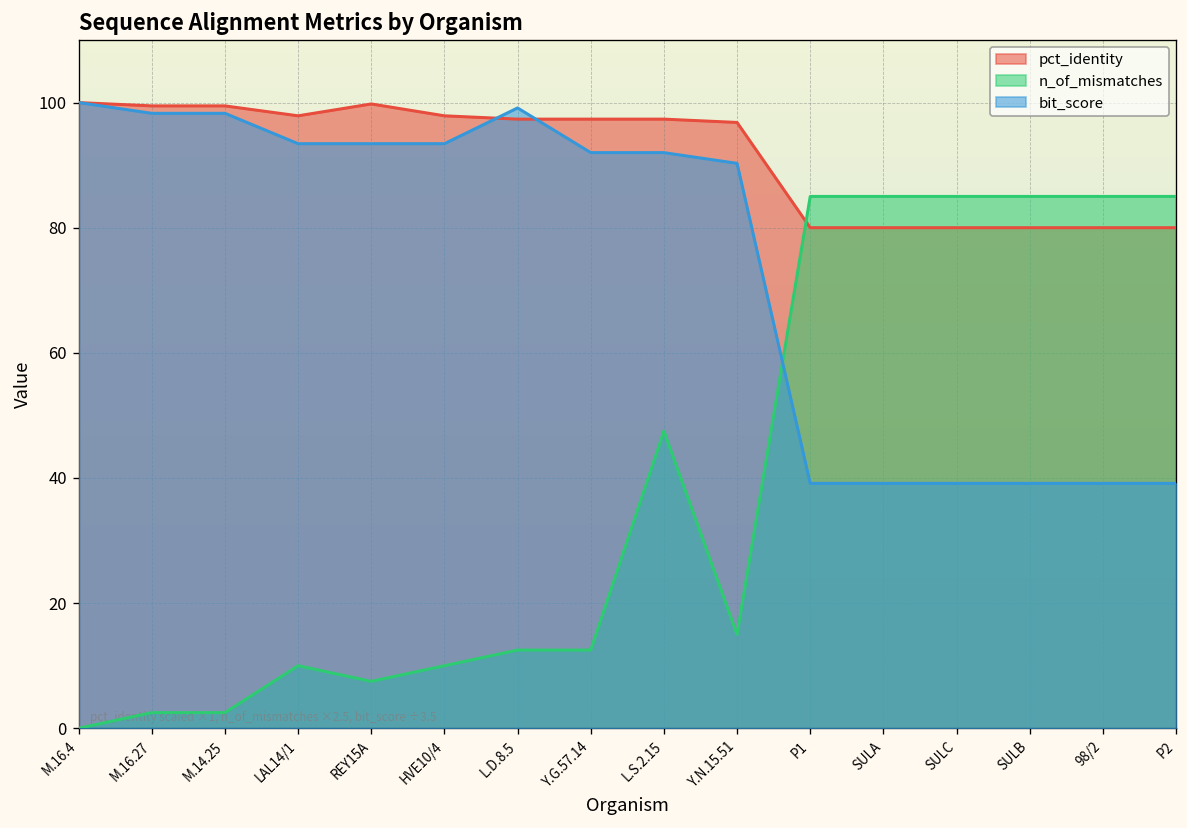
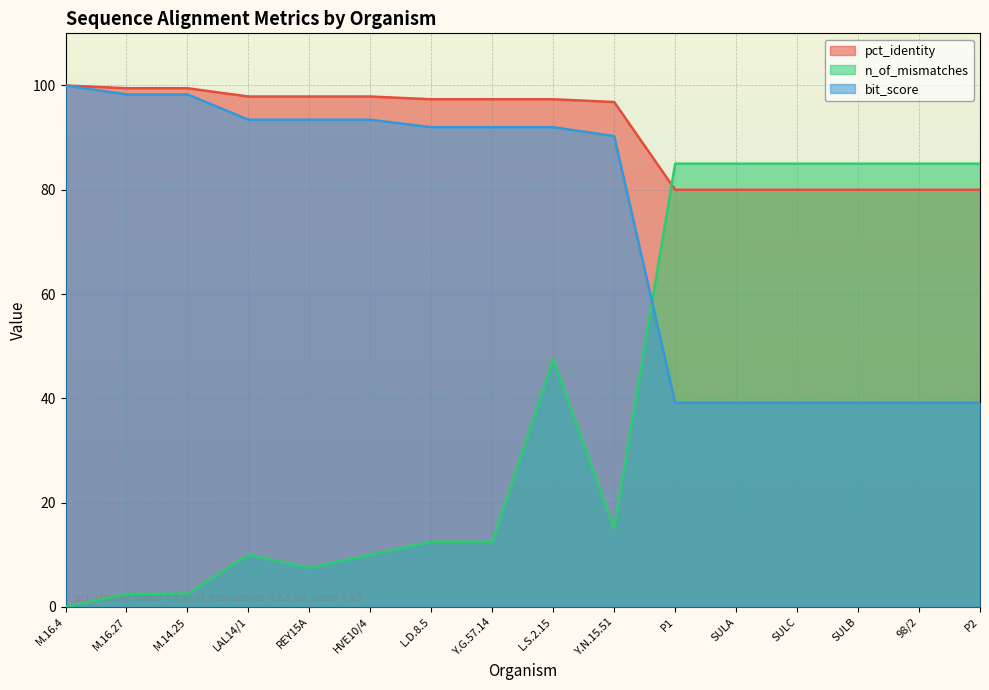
pct_identity, REY15A: 100 -> 98
bit_score, L.D.8.5: 99 -> 92
